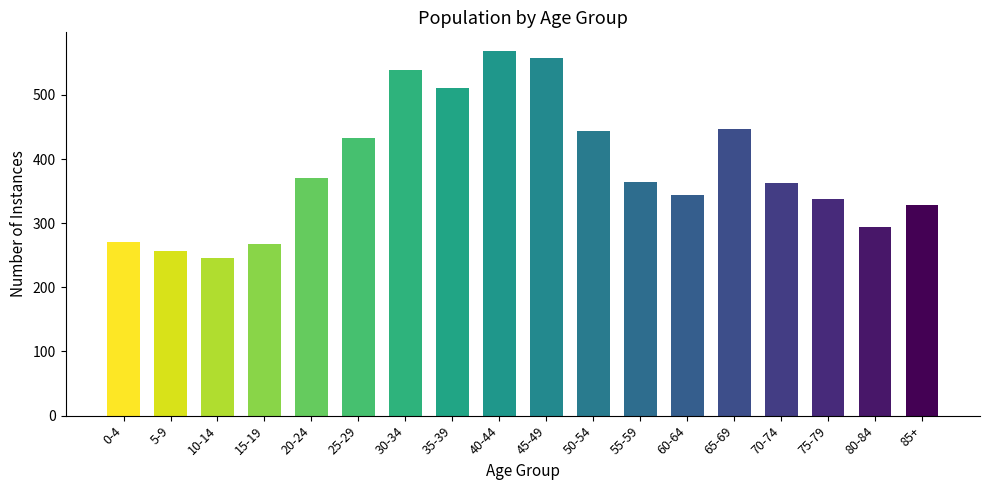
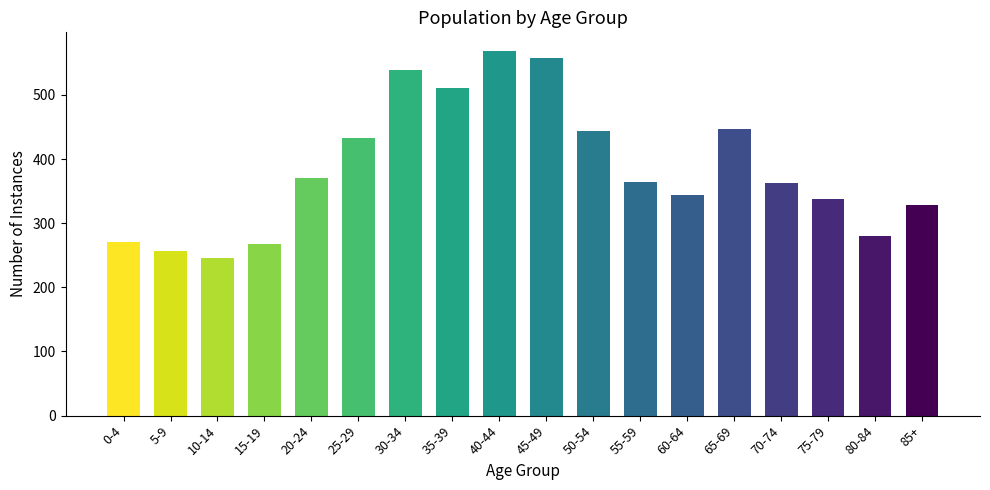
80-84: 290 -> 280
